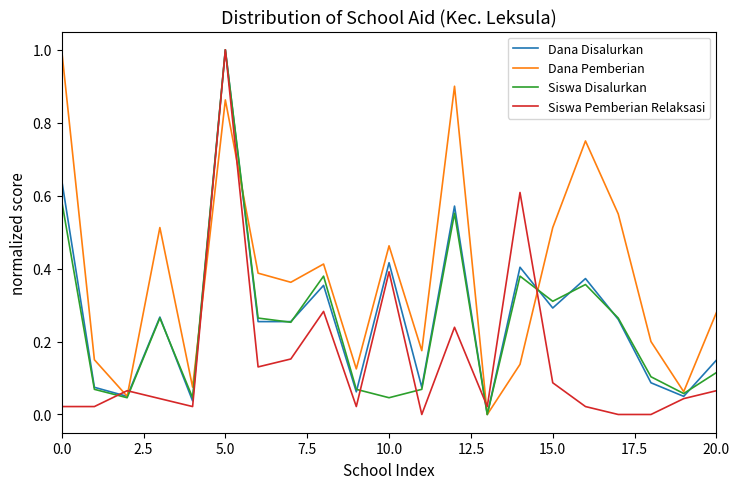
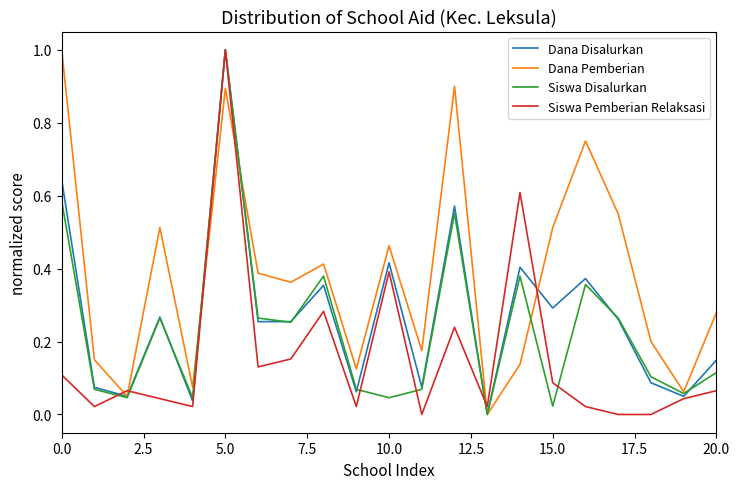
Siswa Pemberian Relaksasi, 0.0: 0.02 -> 0.11
Dana Pemberian, 5.0: 0.86 -> 0.89
Siswa Disalurkan, 15.0: 0.31 -> 0.02
